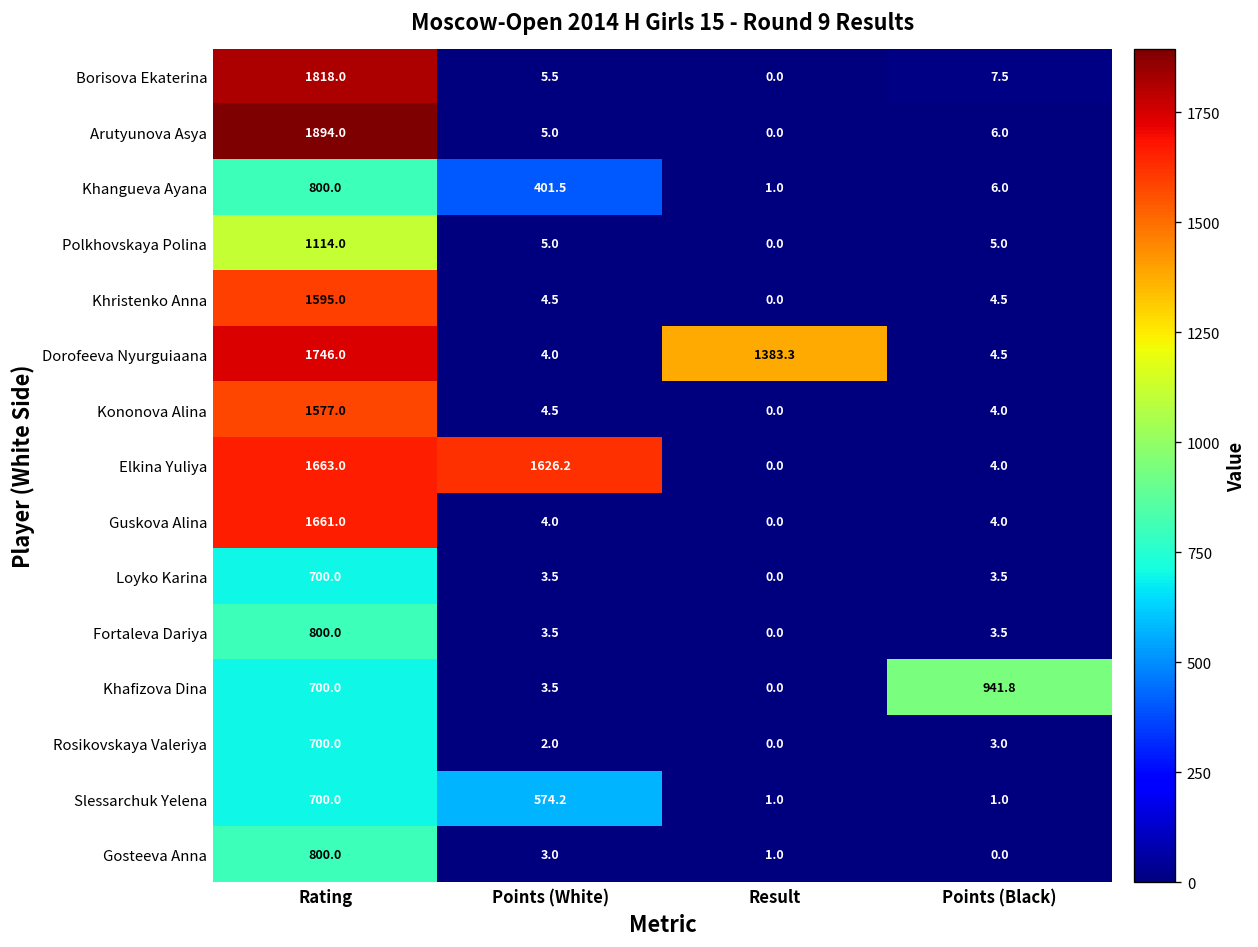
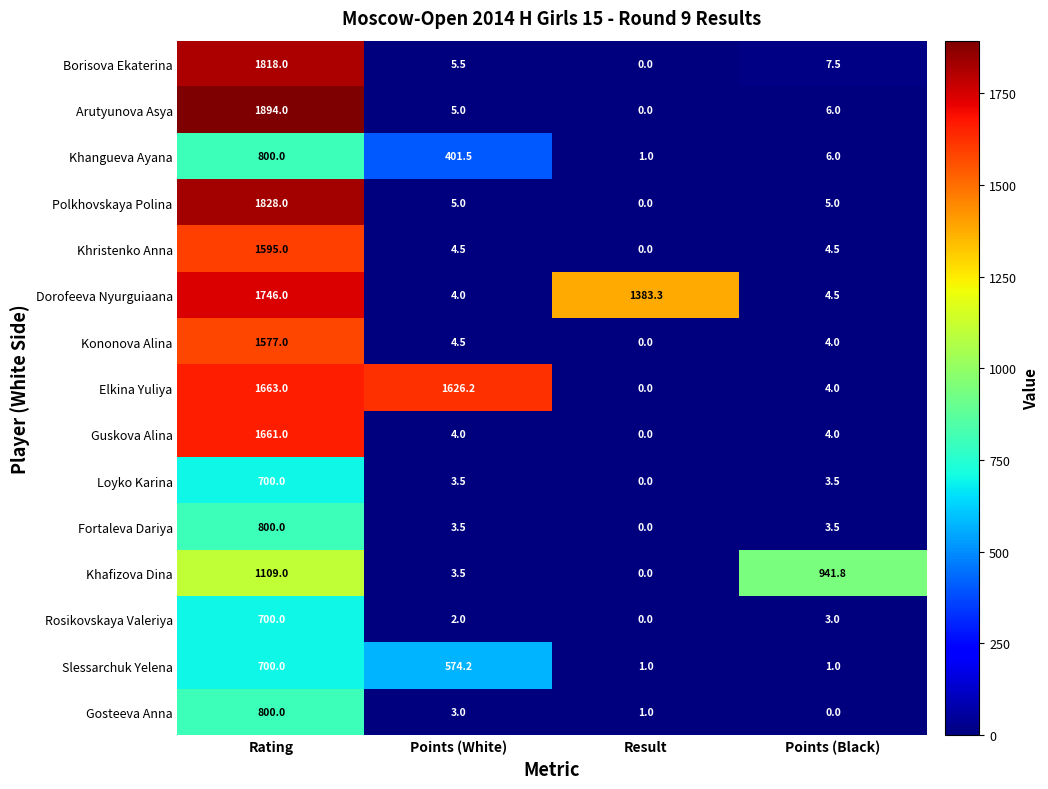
Polkhovskaya Polina, Rating: 1114.0 -> 1828.0
Khafizova Dina, Rating: 700.0 -> 1109.0
